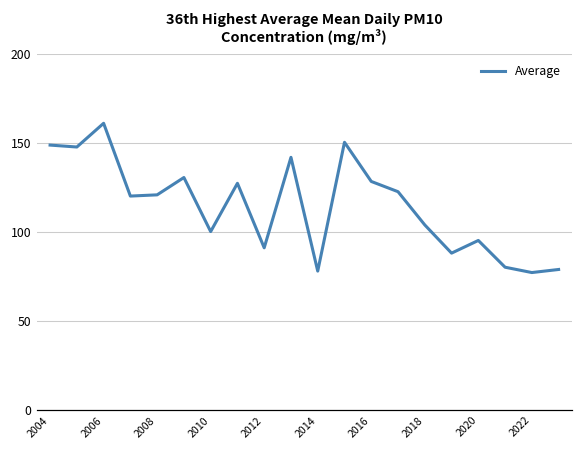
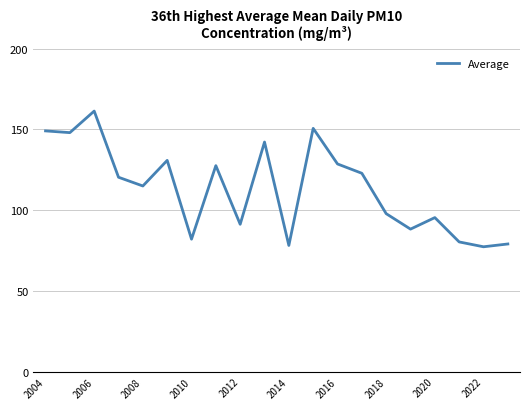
2008: 121 -> 115
2010: 100 -> 82
2018: 104 -> 98
